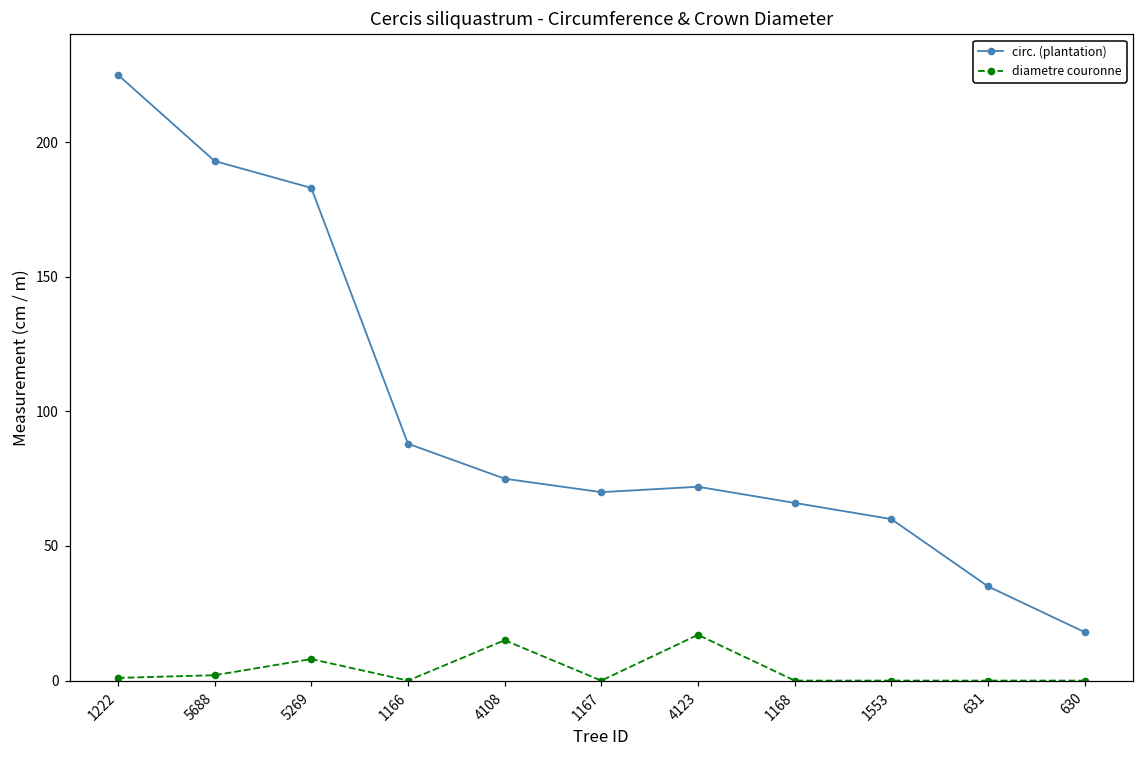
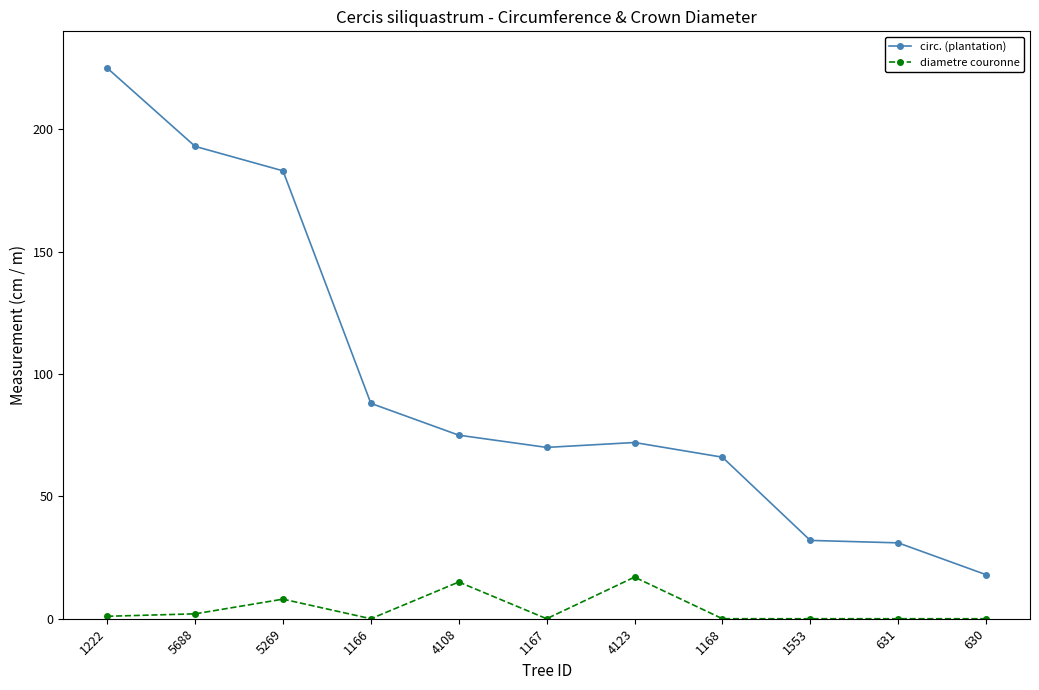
circ. (plantation), 1553: 60 -> 32
circ. (plantation), 631: 35 -> 31
